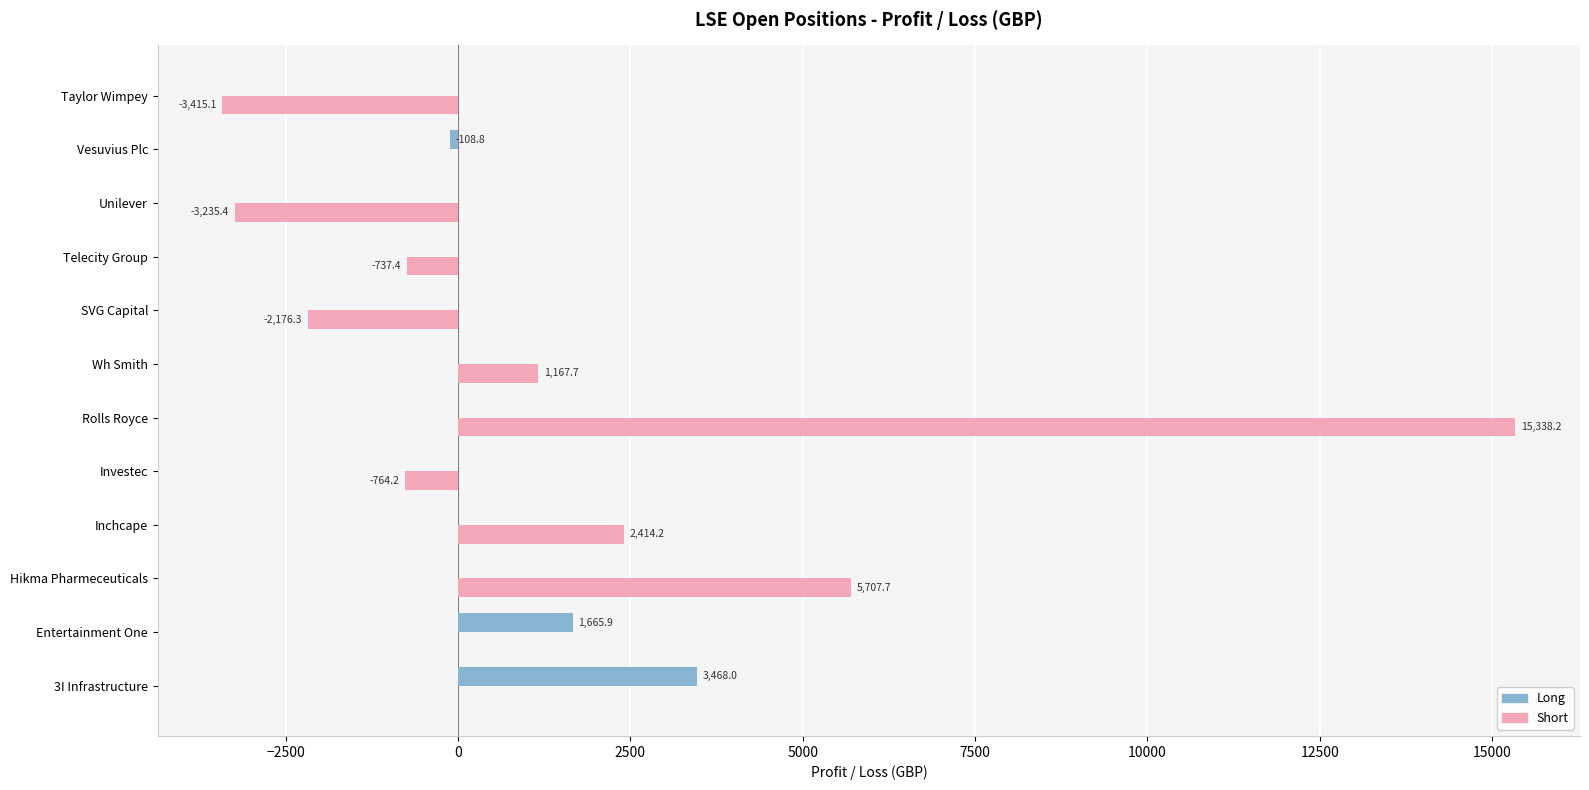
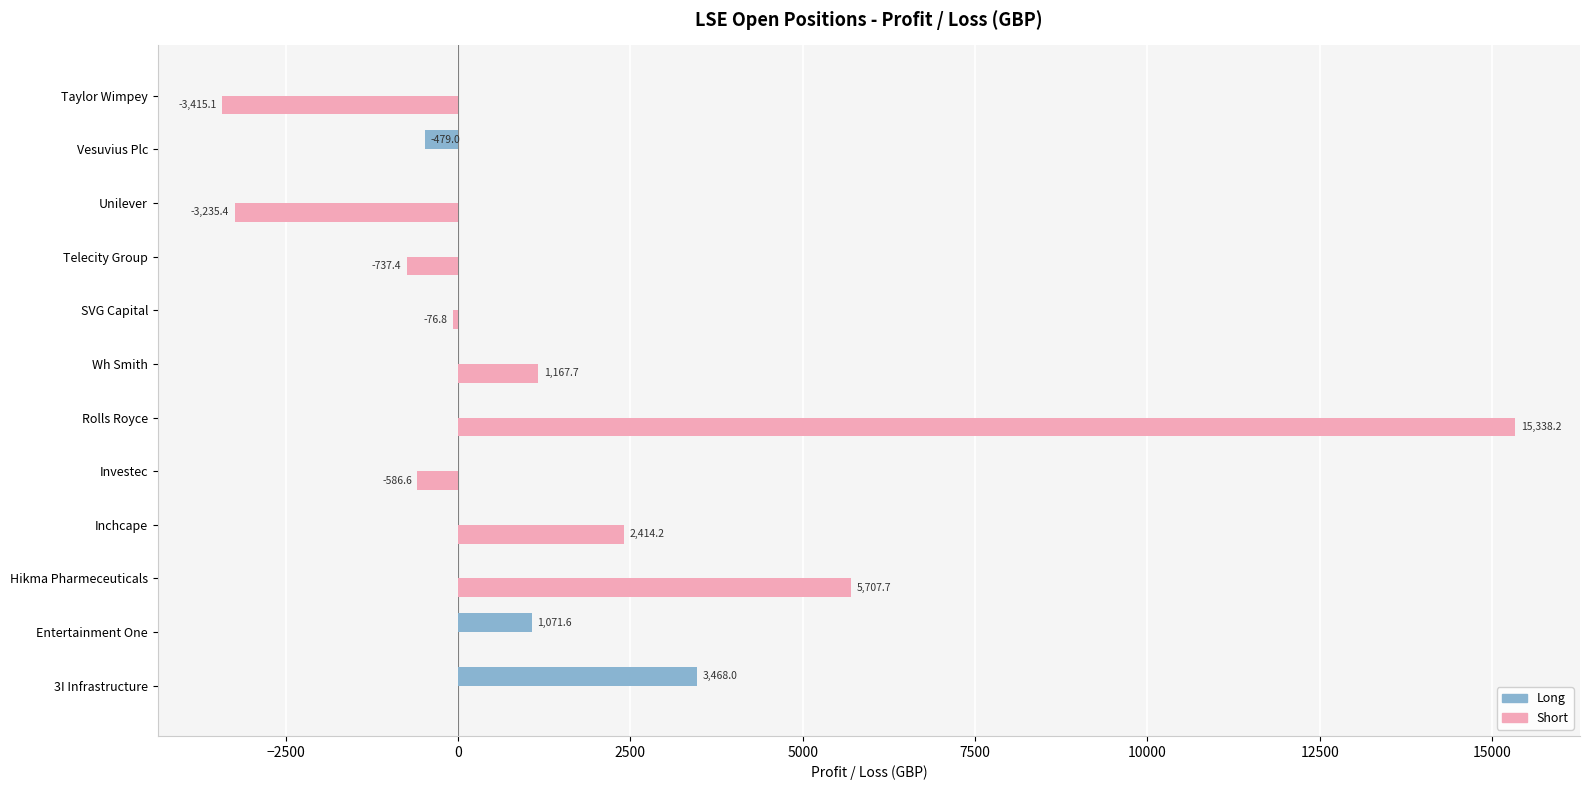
Long, Vesuvius Plc: -108.8 -> -479.0
Short, SVG Capital: -2,176.3 -> -76.8
Short, Investec: -764.2 -> -586.6
Long, Entertainment One: 1,665.9 -> 1,071.6
